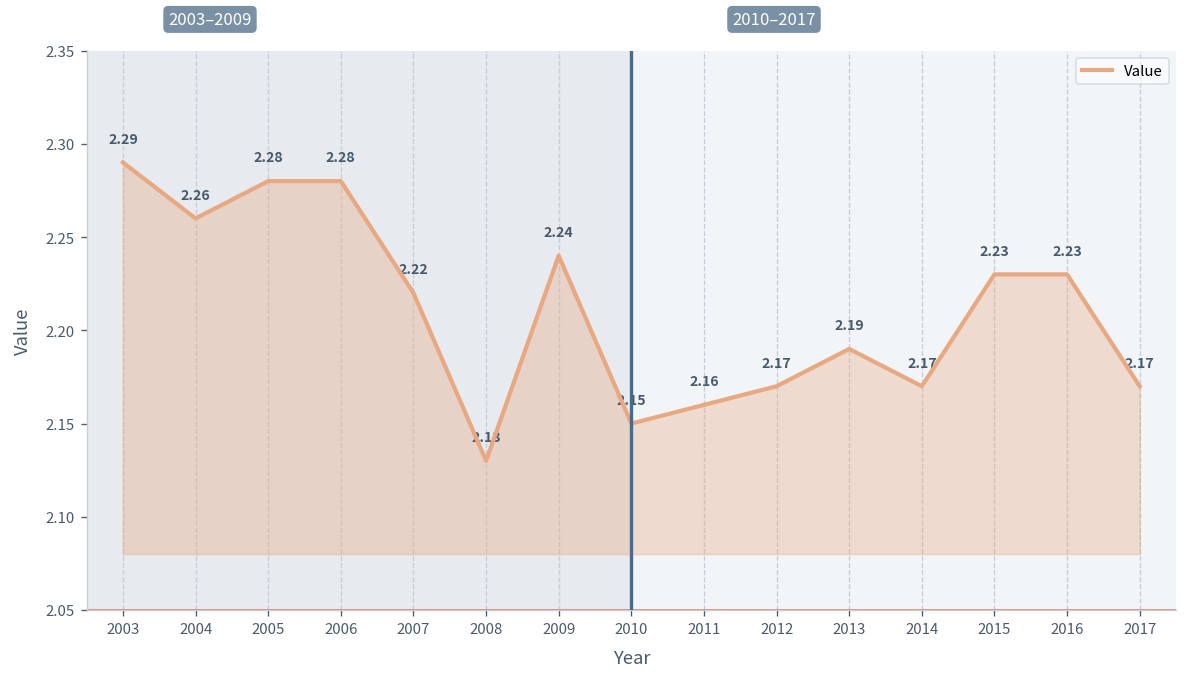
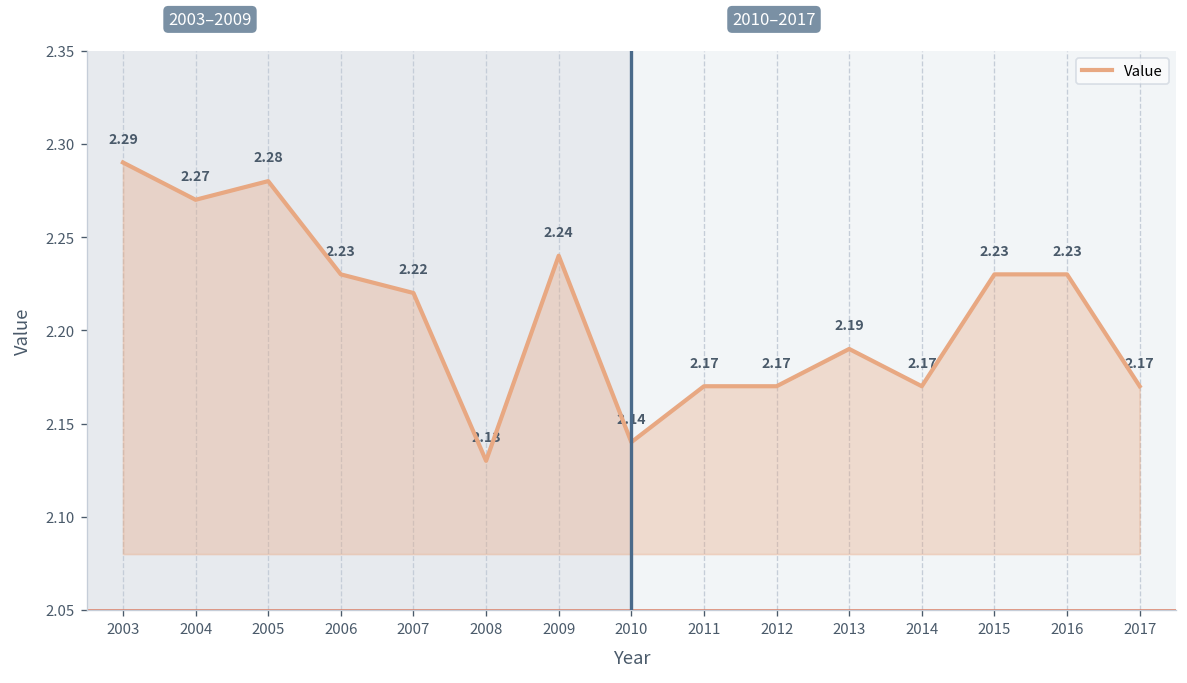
2004: 2.26 -> 2.27
2006: 2.28 -> 2.23
2010: 2.15 -> 2.14
2011: 2.16 -> 2.17
